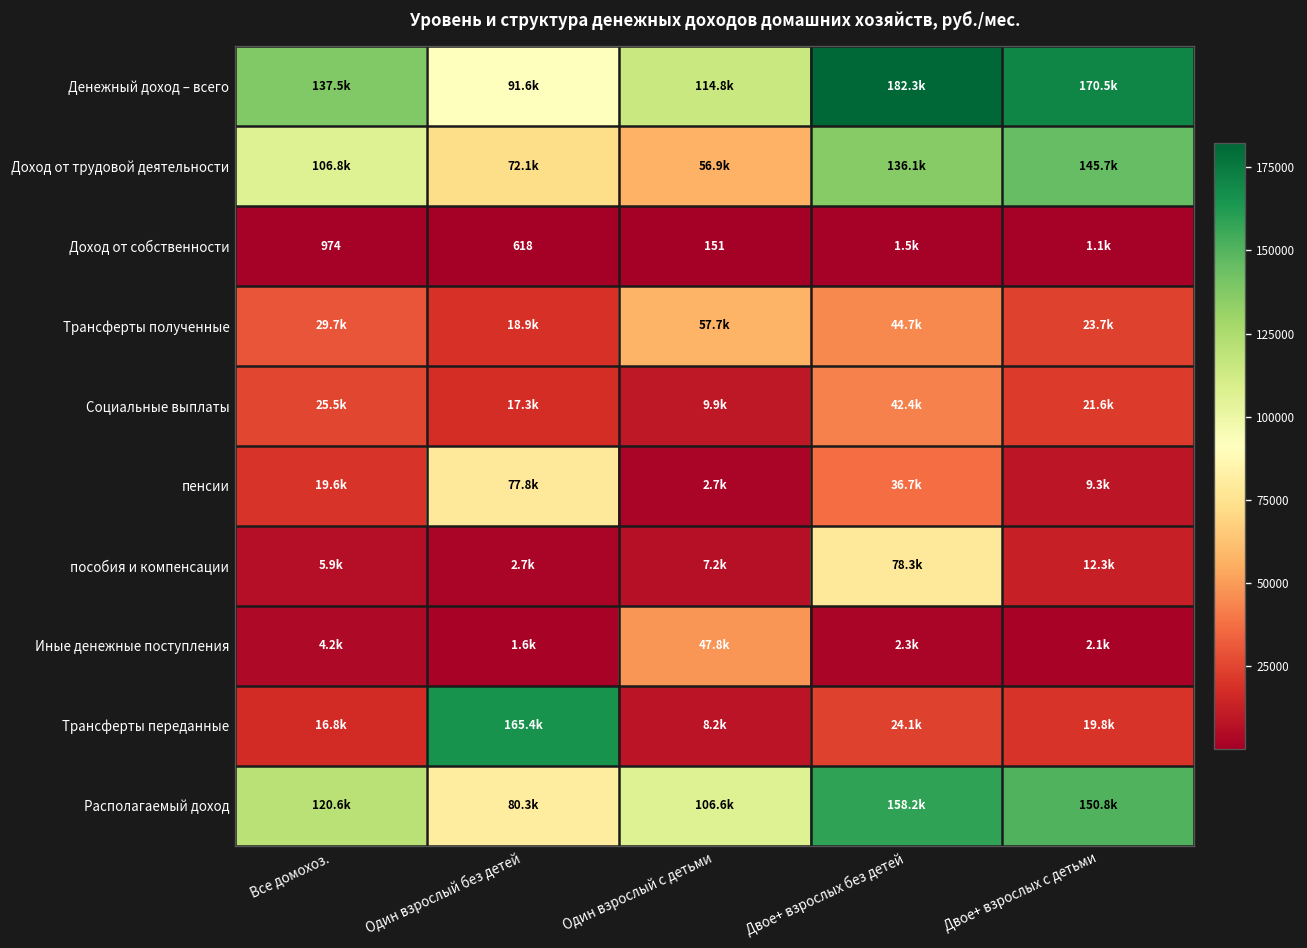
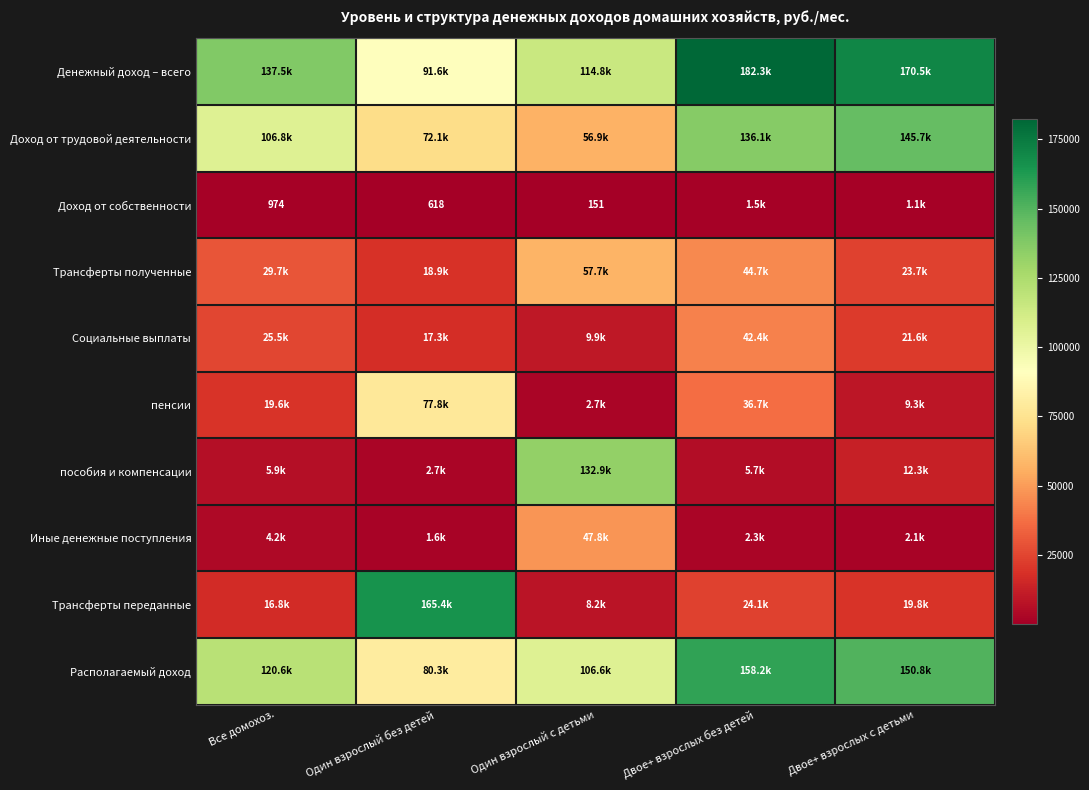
пособия и компенсации, Один взрослый с детьми: 7.2k -> 132.9k
пособия и компенсации, Двое+ взрослых без детей: 78.3k -> 5.7k
